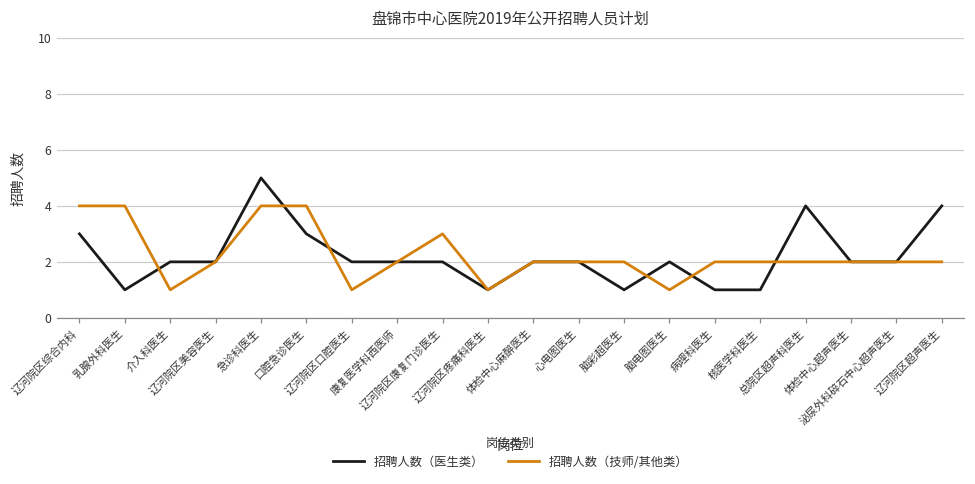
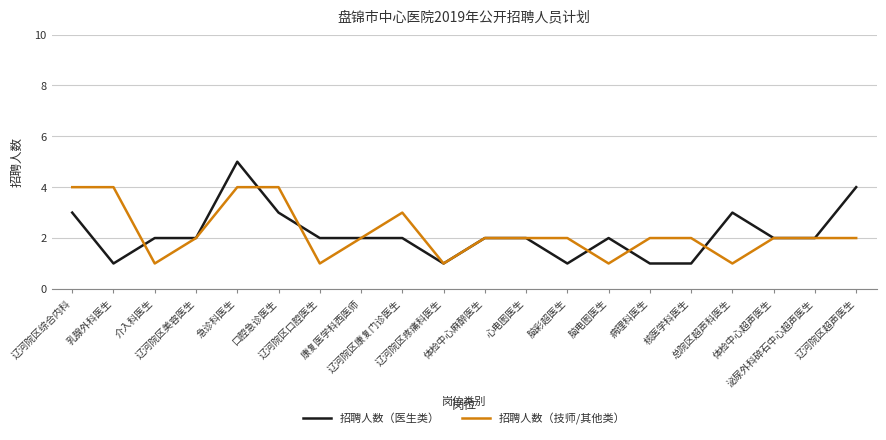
招聘人数（医生类）, 总院区超声科医生: 4 -> 3
招聘人数（技师/其他类）, 总院区超声科医生: 2 -> 1
